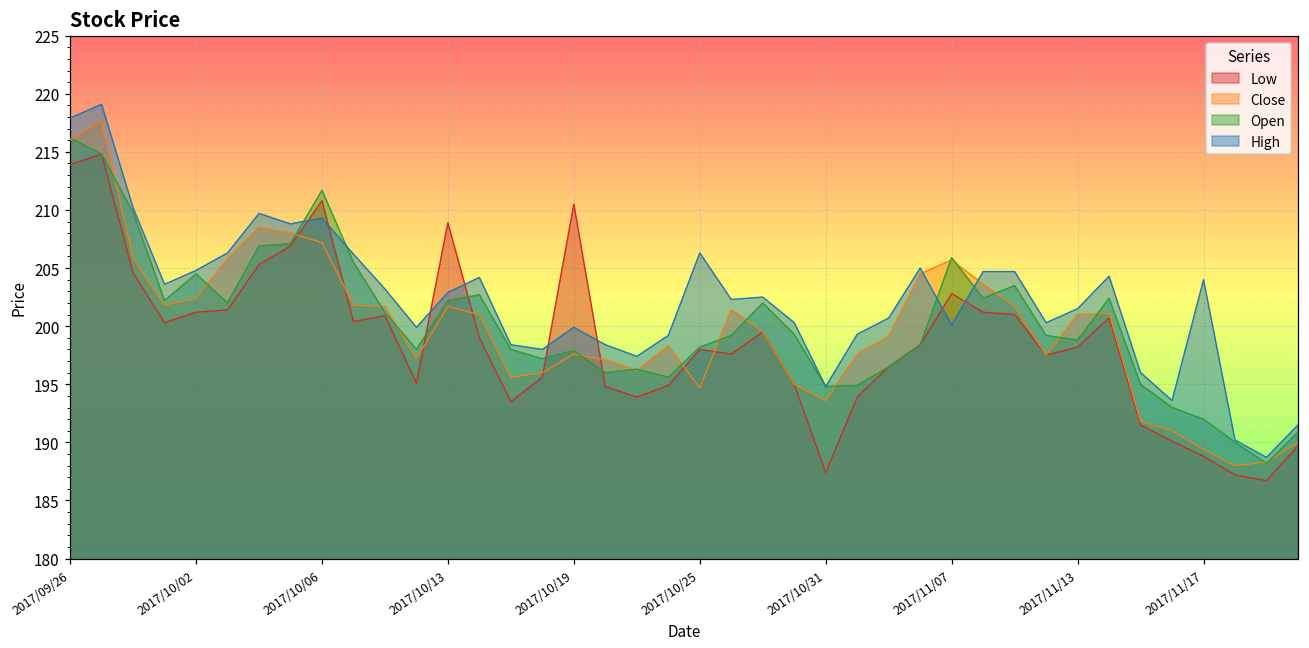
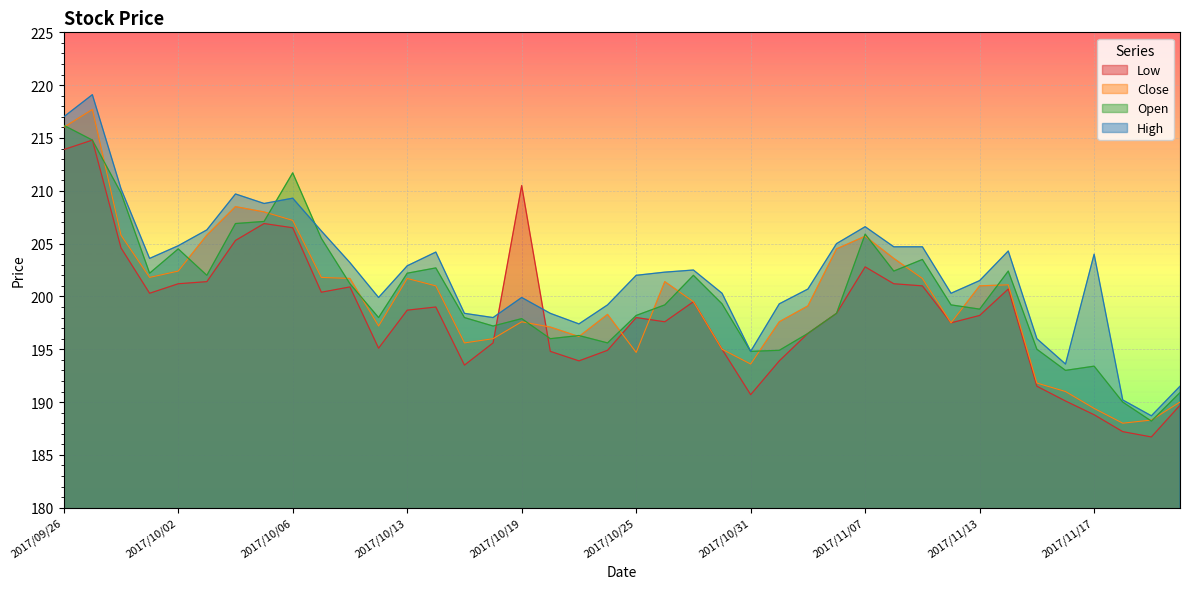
High, 2017/09/26: 217.9 -> 217.0
Low, 2017/10/06: 210.8 -> 206.5
Low, 2017/10/13: 208.9 -> 198.7
High, 2017/10/25: 206.3 -> 202.0
Low, 2017/10/31: 187.4 -> 190.7
High, 2017/11/07: 200.1 -> 206.6
Open, 2017/11/17: 192.0 -> 193.4
